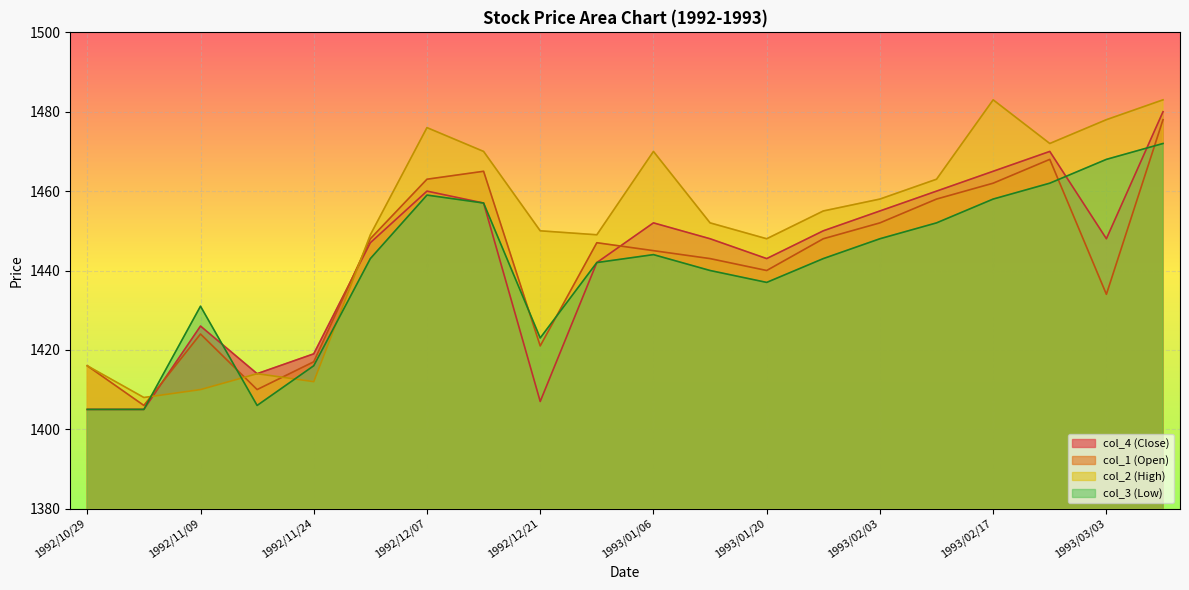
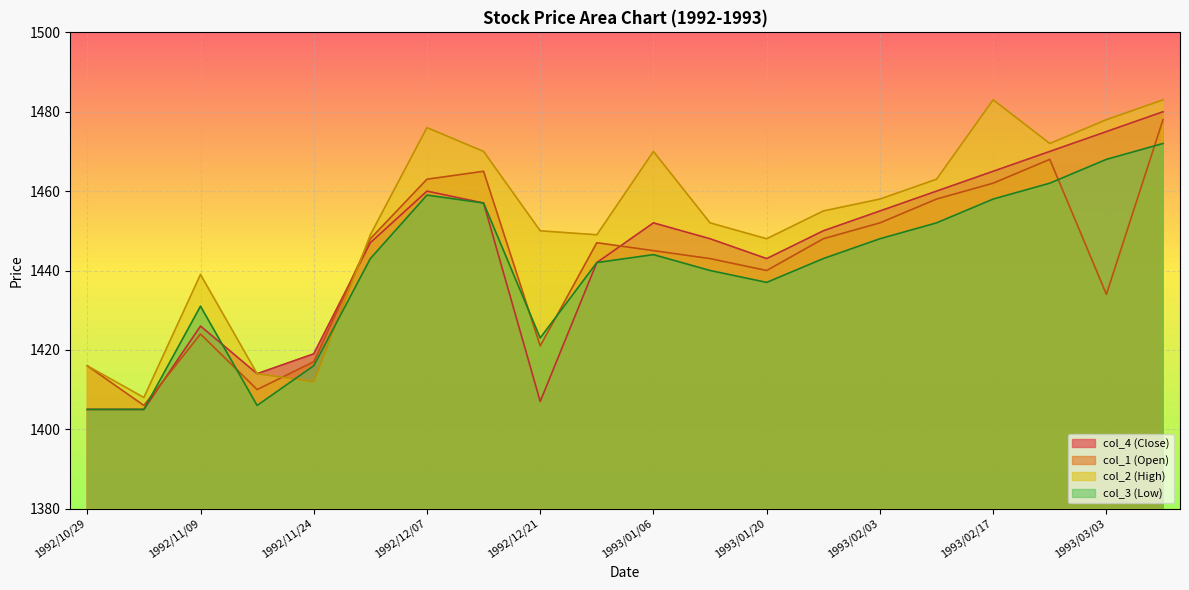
col_2 (High), 1992/11/09: 1410 -> 1439
col_4 (Close), 1993/03/03: 1448 -> 1475
